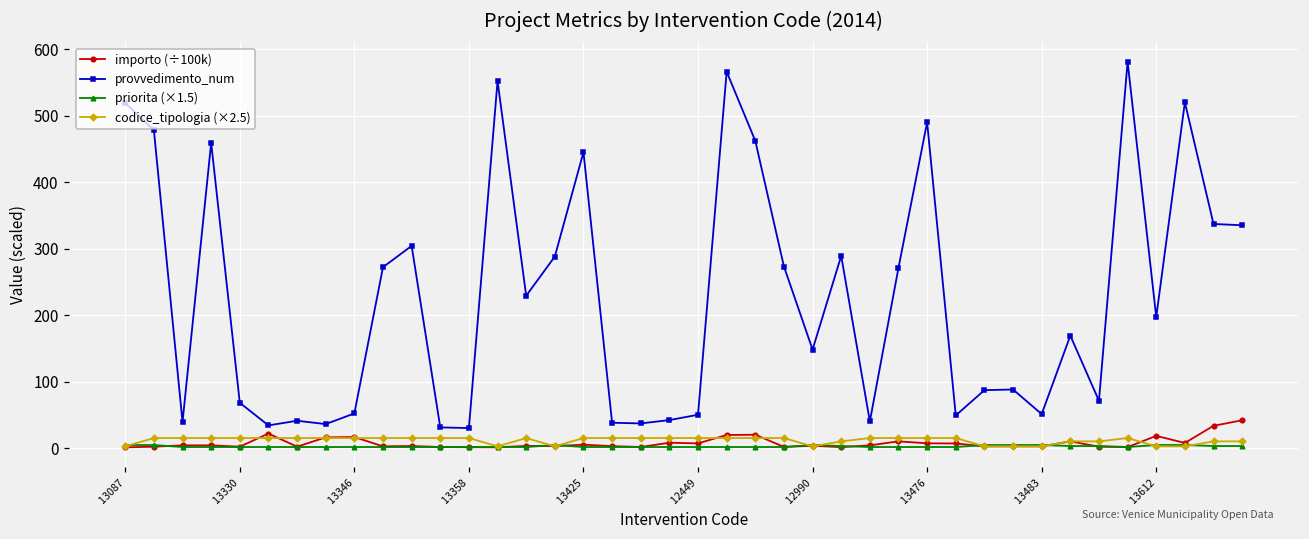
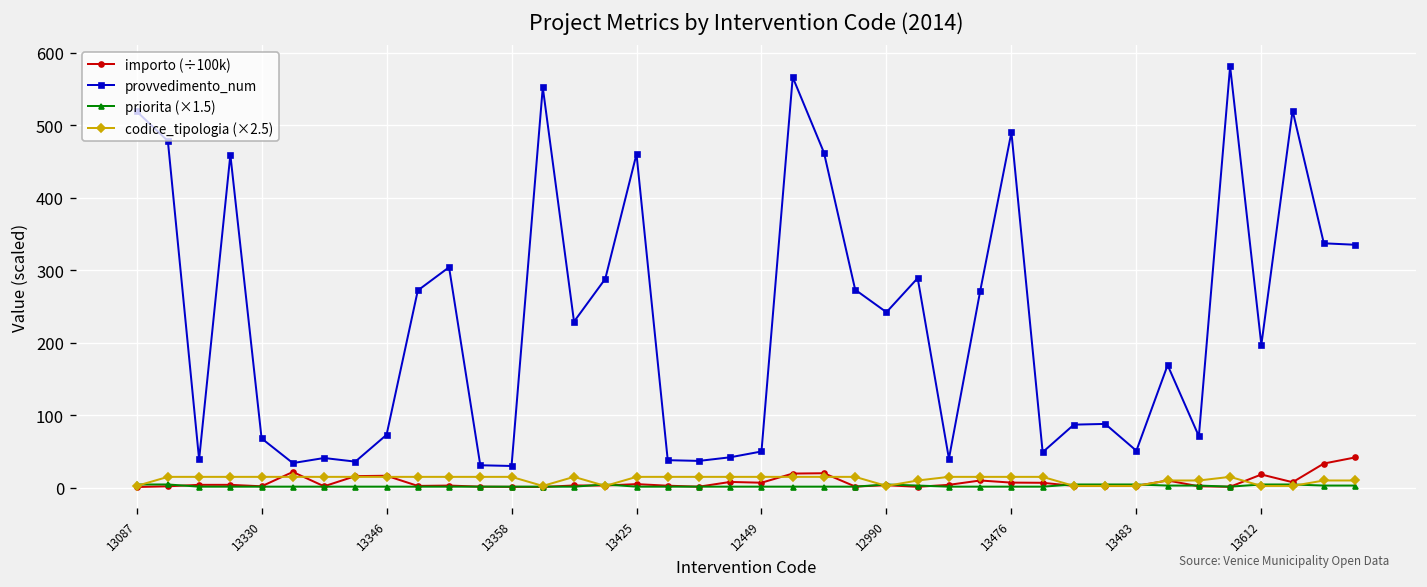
provvedimento_num, 13346: 50 -> 70
provvedimento_num, 13425: 450 -> 460
provvedimento_num, 12990: 150 -> 240
